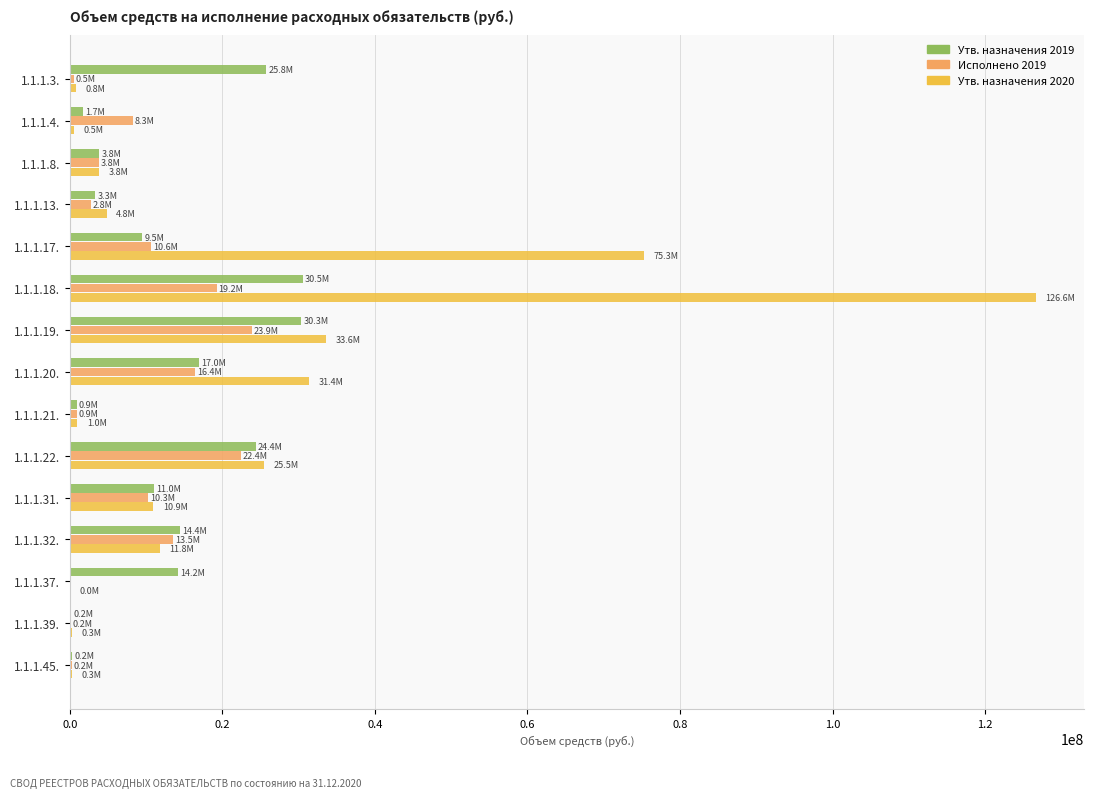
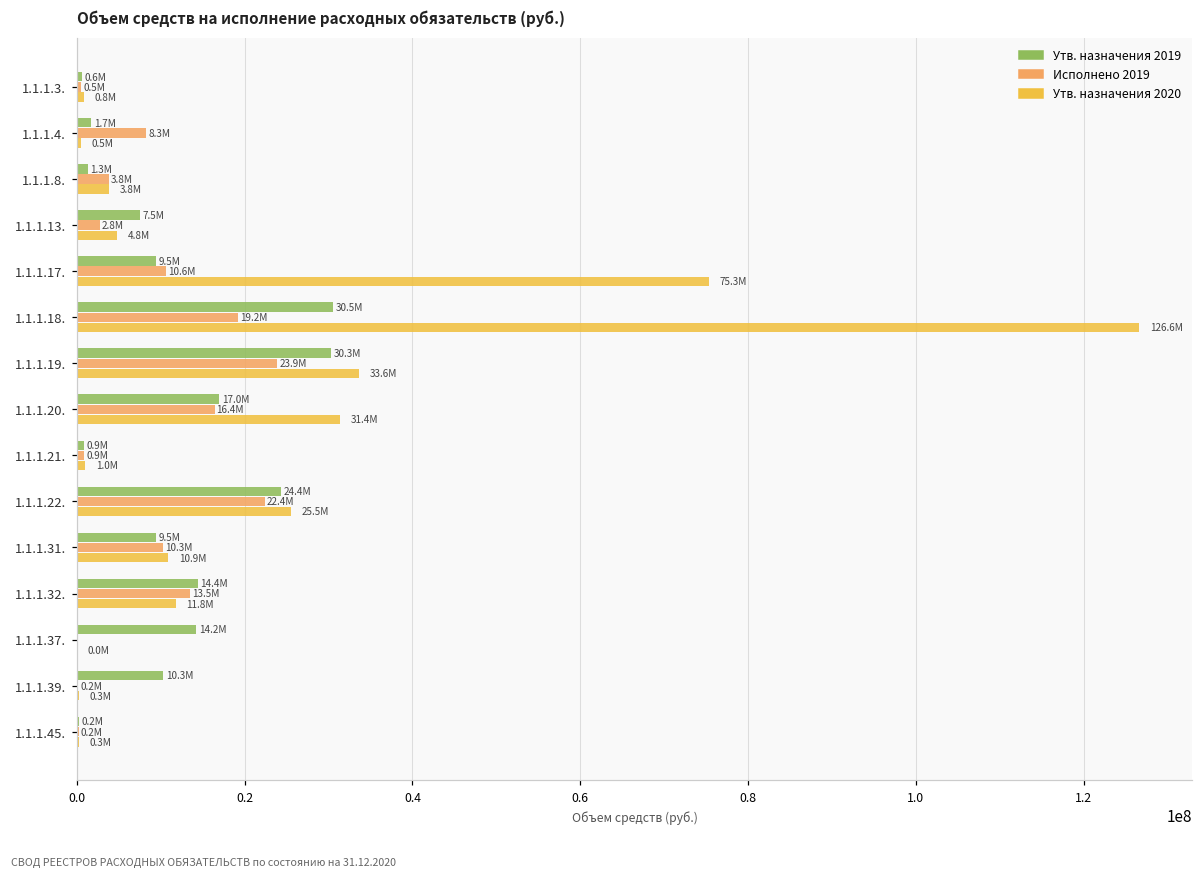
Утв. назначения 2019, 1.1.1.3.: 25.8M -> 0.6M
Утв. назначения 2019, 1.1.1.8.: 3.8M -> 1.3M
Утв. назначения 2019, 1.1.1.13.: 3.3M -> 7.5M
Утв. назначения 2019, 1.1.1.31.: 11.0M -> 9.5M
Утв. назначения 2019, 1.1.1.39.: 0.2M -> 10.3M
